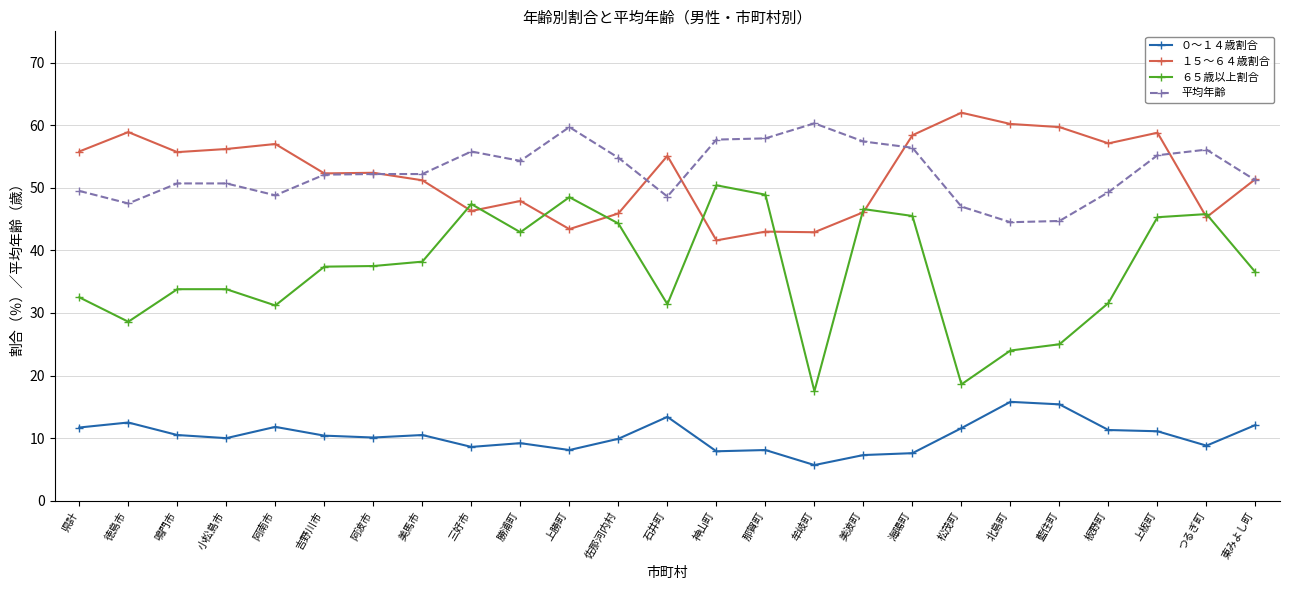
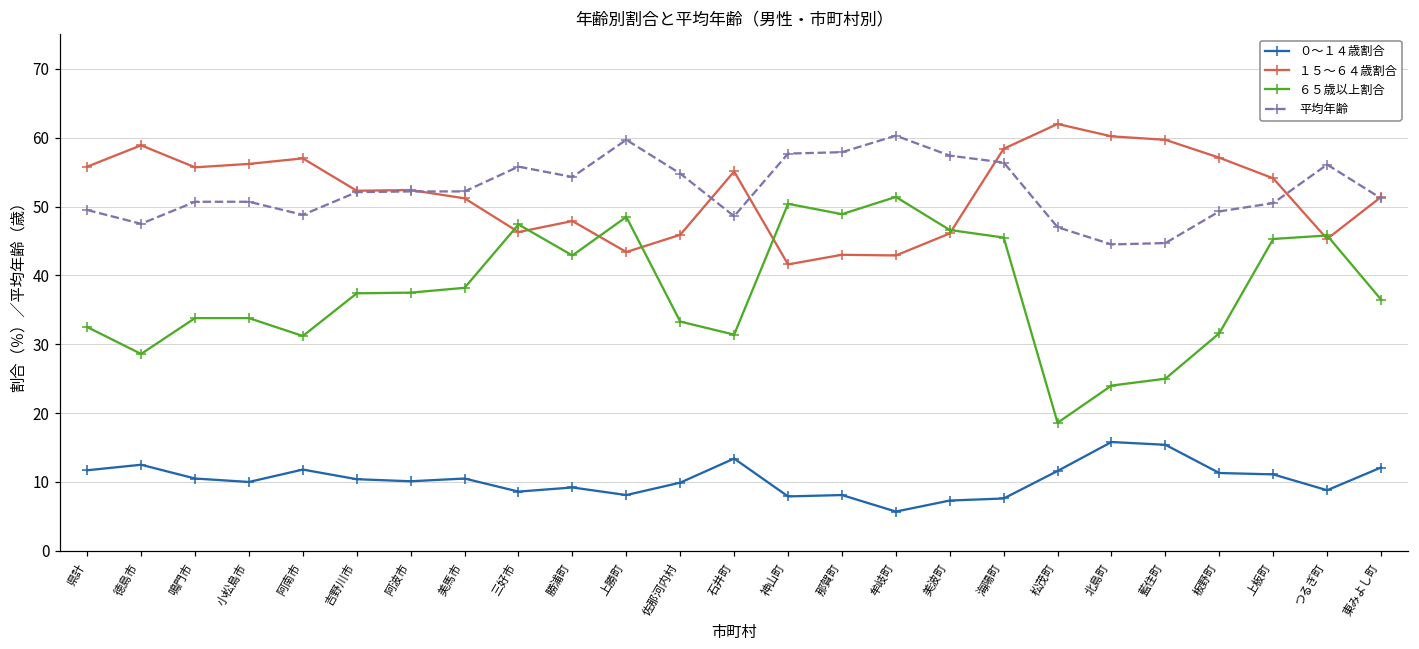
６５歳以上割合, 佐那河内村: 44 -> 33
６５歳以上割合, 牟岐町: 18 -> 51
１５～６４歳割合, 上板町: 59 -> 54
平均年齢, 上板町: 55 -> 51
